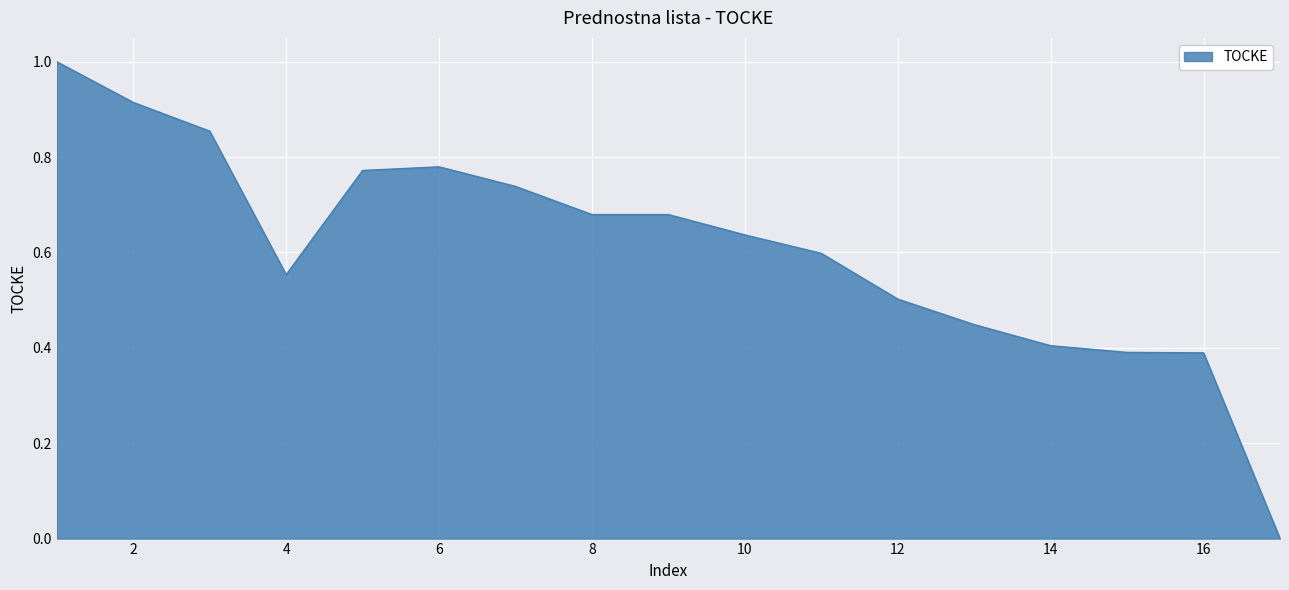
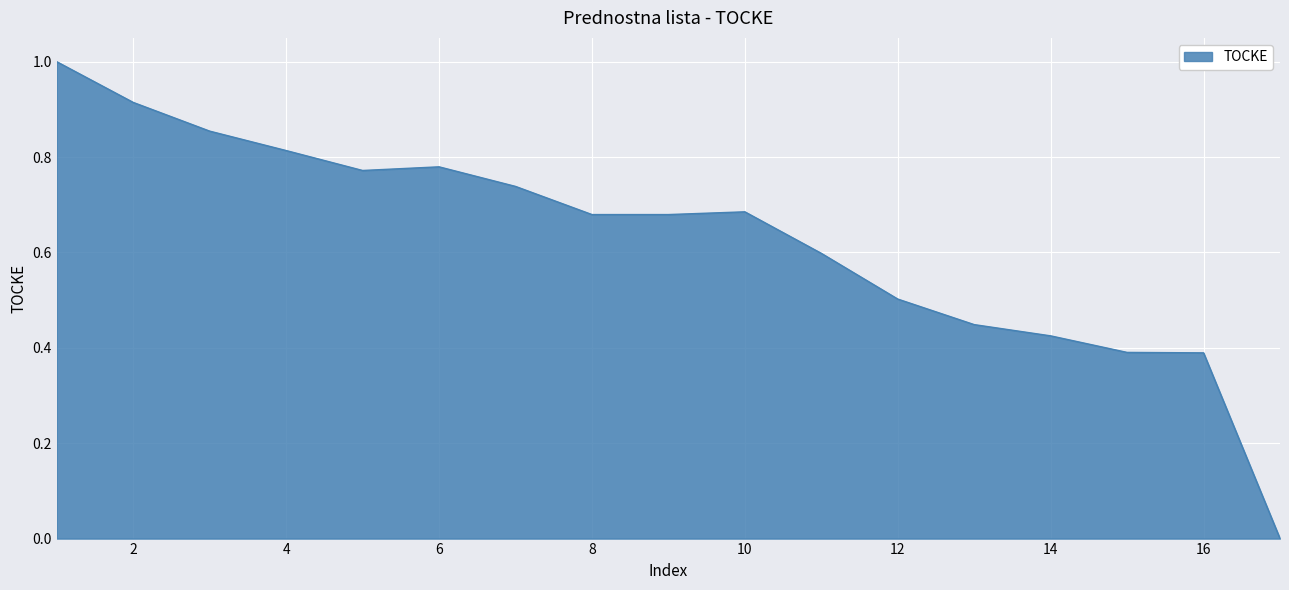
4: 0.55 -> 0.81
10: 0.64 -> 0.69
14: 0.40 -> 0.43
